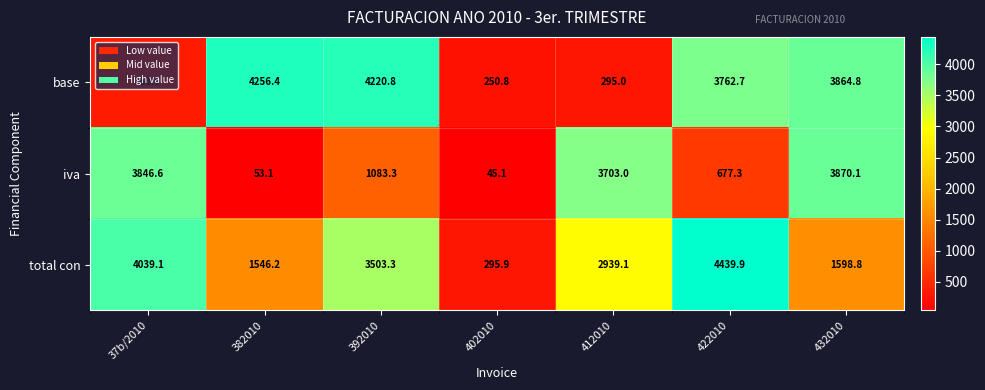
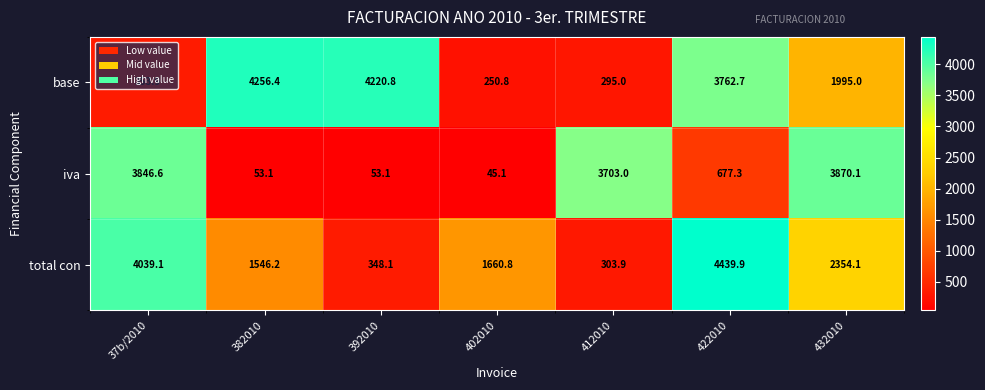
base, 432010: 3864.8 -> 1995.0
iva, 392010: 1083.3 -> 53.1
total con, 392010: 3503.3 -> 348.1
total con, 402010: 295.9 -> 1660.8
total con, 412010: 2939.1 -> 303.9
total con, 432010: 1598.8 -> 2354.1
